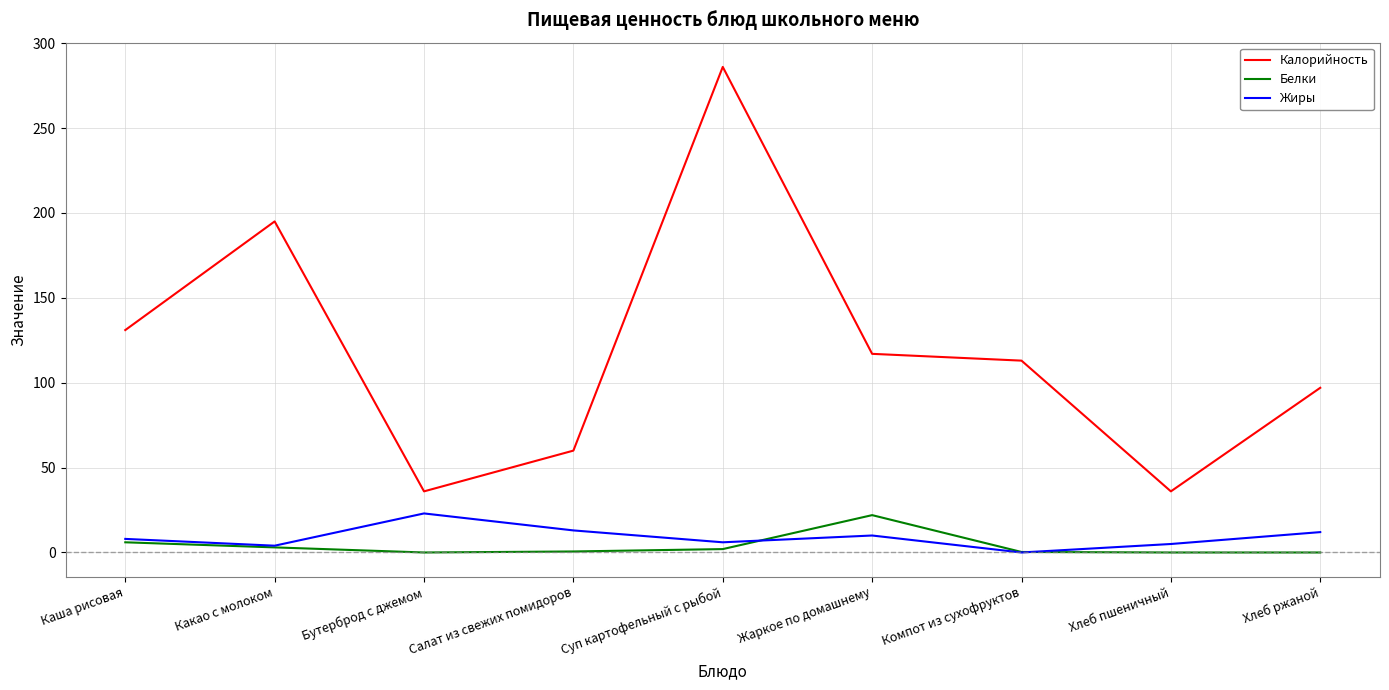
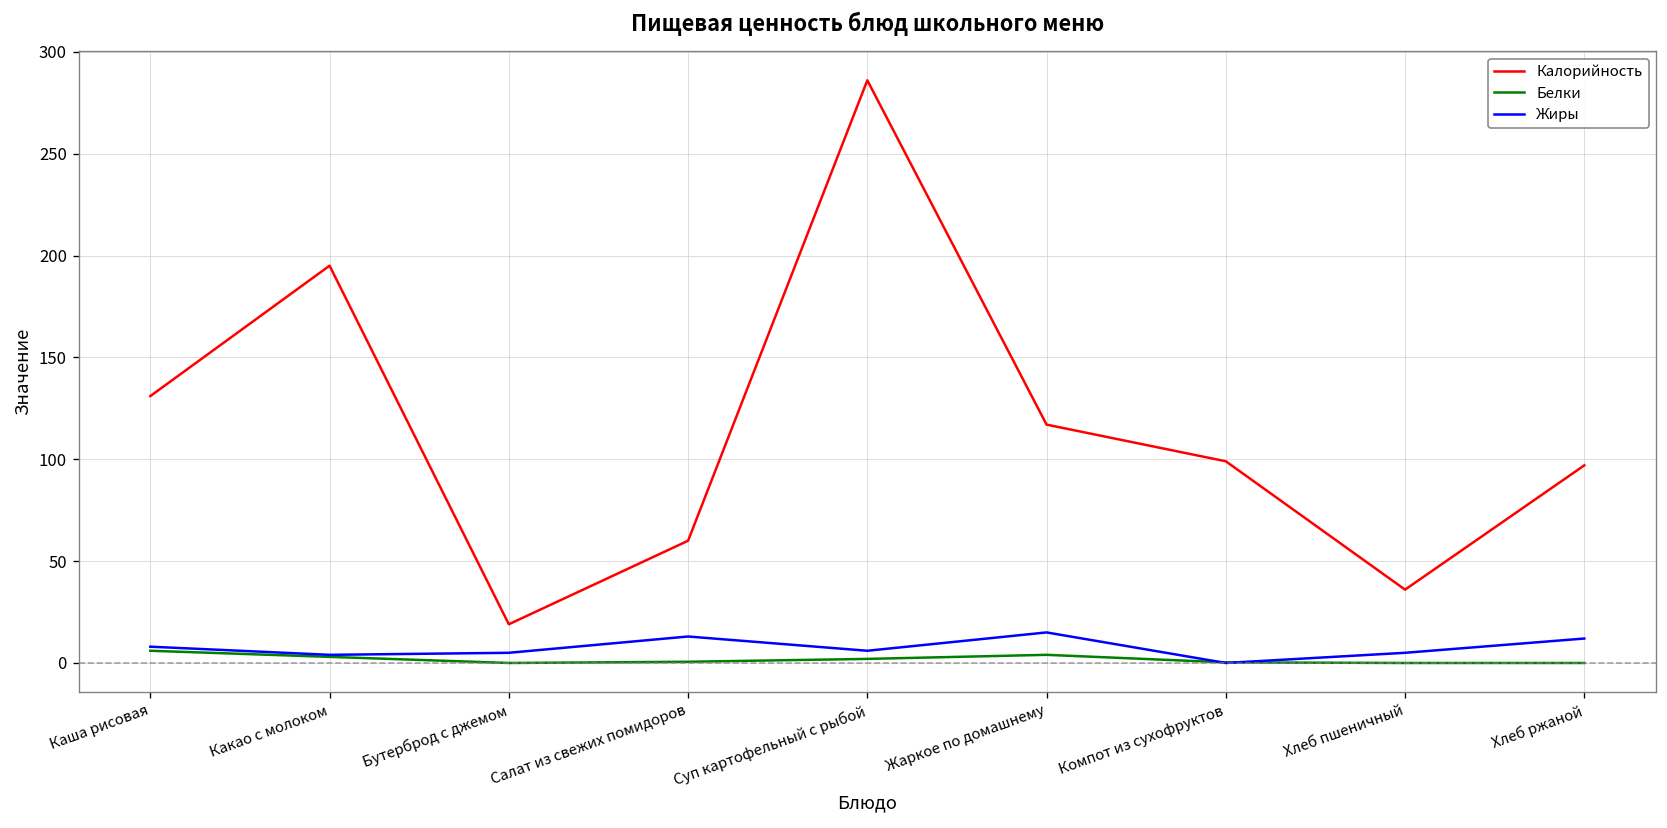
Калорийность, Бутерброд с джемом: 36 -> 19
Жиры, Бутерброд с джемом: 23 -> 5
Белки, Жаркое по домашнему: 22 -> 4
Жиры, Жаркое по домашнему: 10 -> 15
Калорийность, Компот из сухофруктов: 113 -> 99
